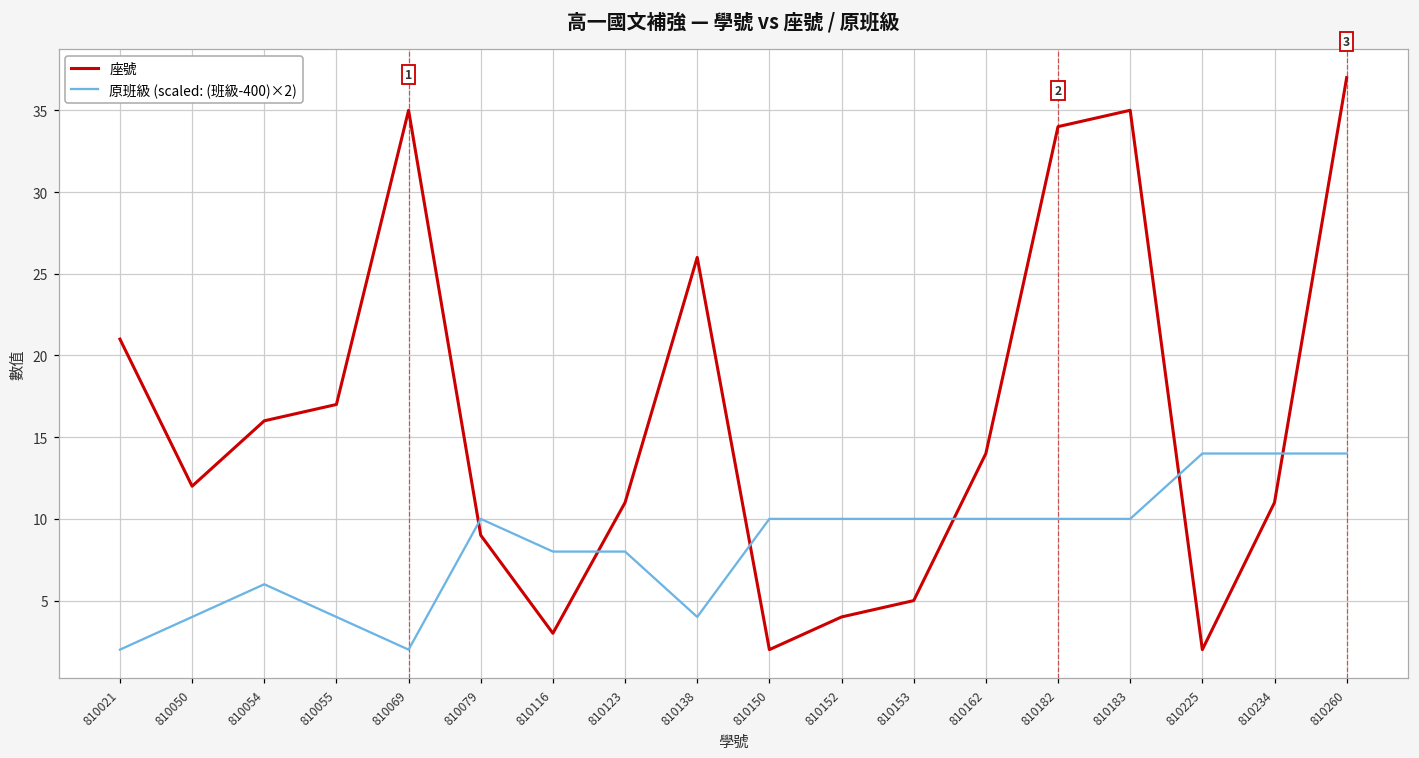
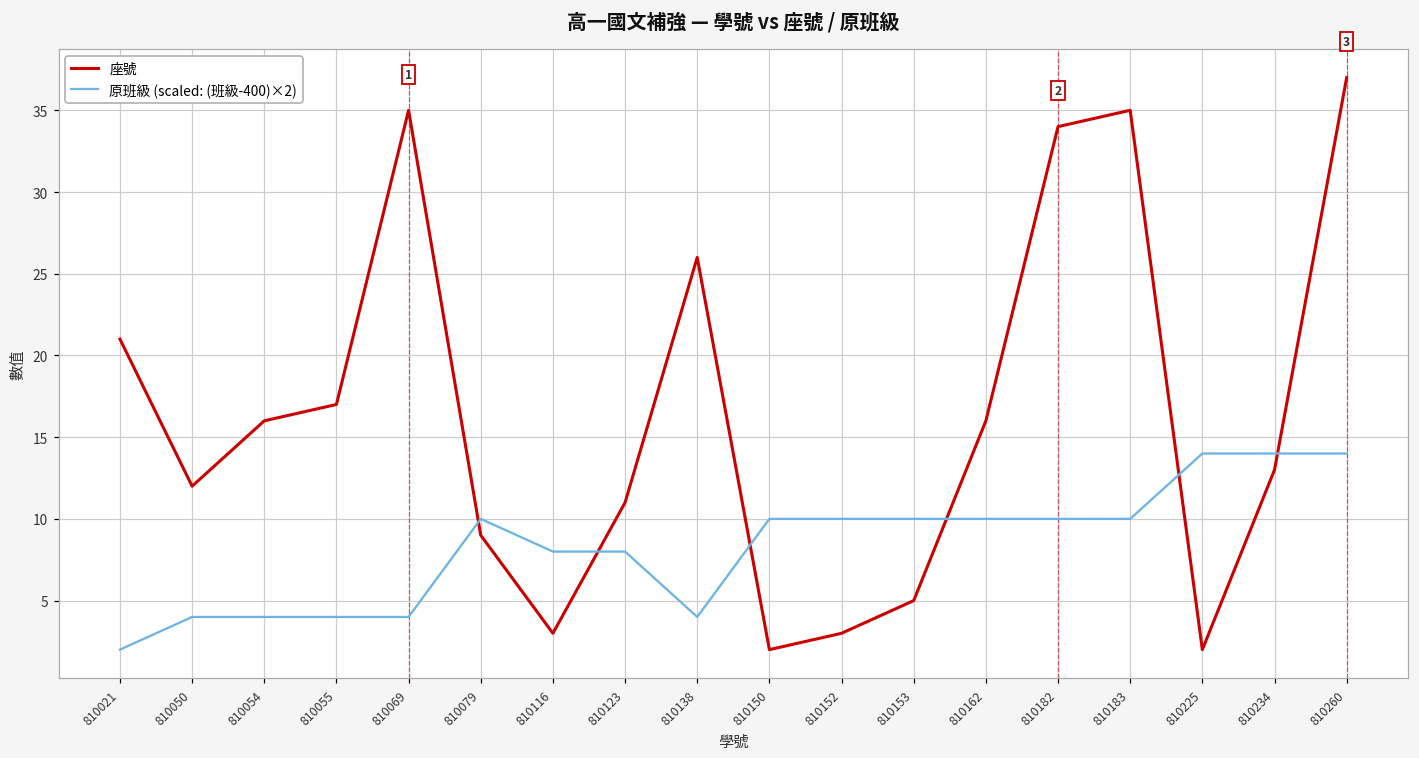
原班級 (scaled: (班級-400)×2), 810054: 6.0 -> 4.0
原班級 (scaled: (班級-400)×2), 810069: 2.0 -> 4.0
座號, 810152: 4 -> 3
座號, 810162: 14 -> 16
座號, 810234: 11 -> 13
